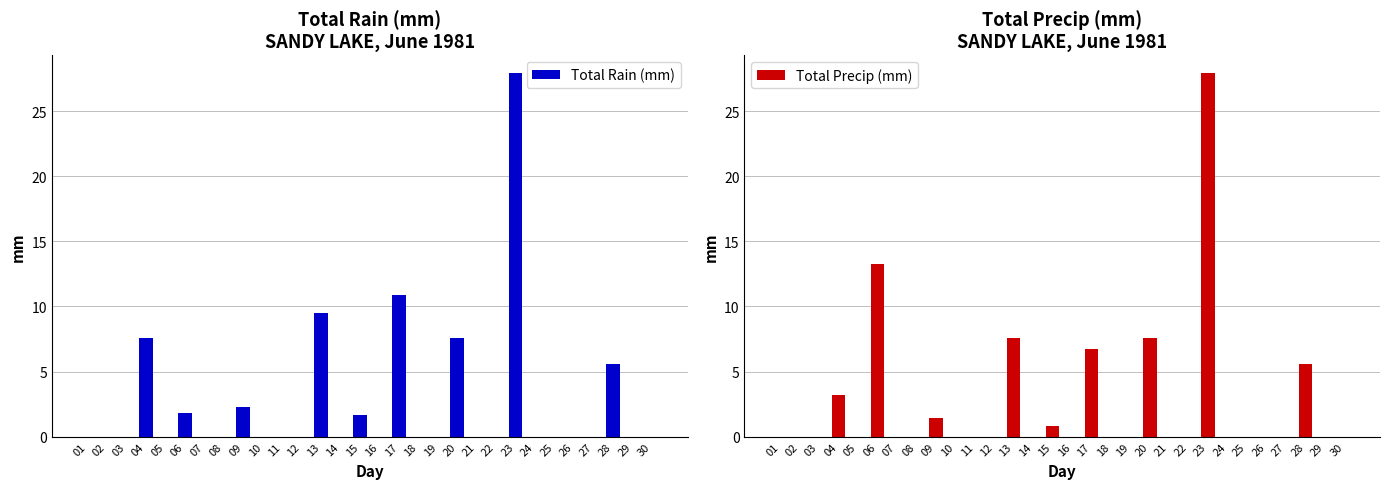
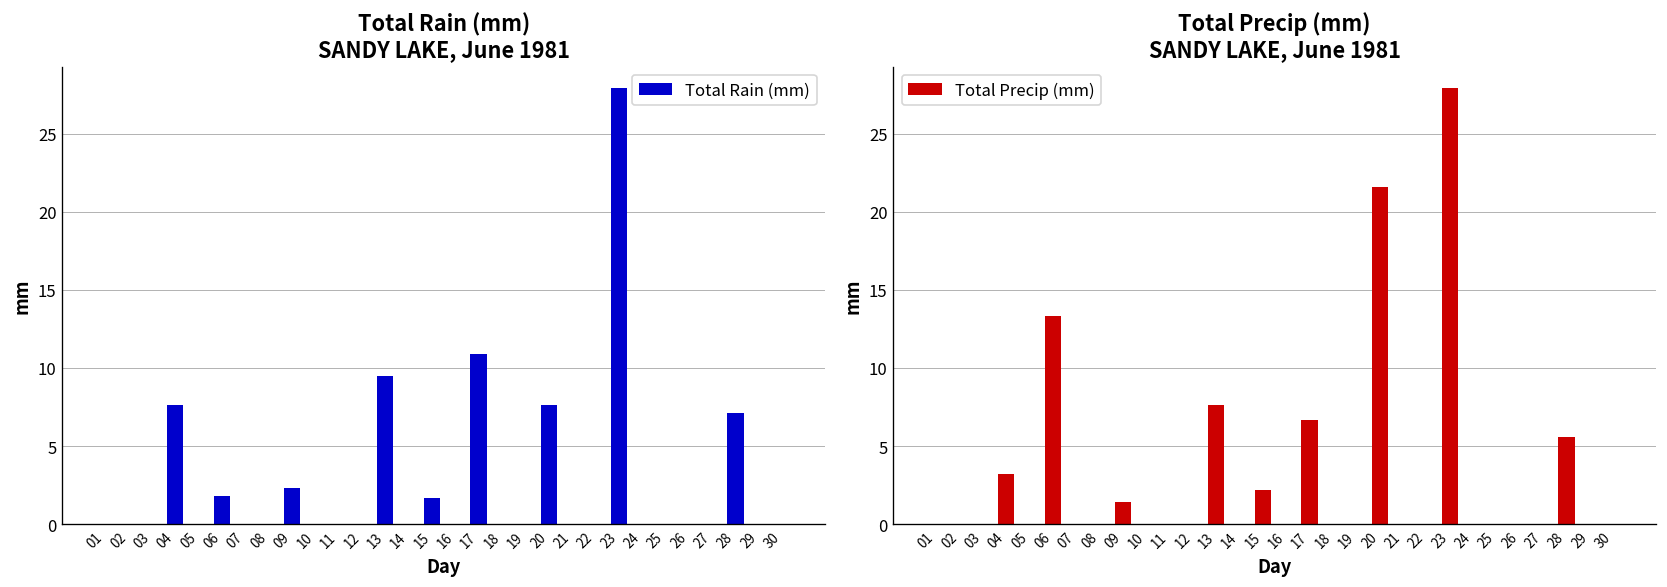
Total Rain (mm) SANDY LAKE, June 1981, 28: 5.6 -> 7.1
Total Precip (mm) SANDY LAKE, June 1981, 15: 0.8 -> 2.2
Total Precip (mm) SANDY LAKE, June 1981, 20: 7.6 -> 21.6
